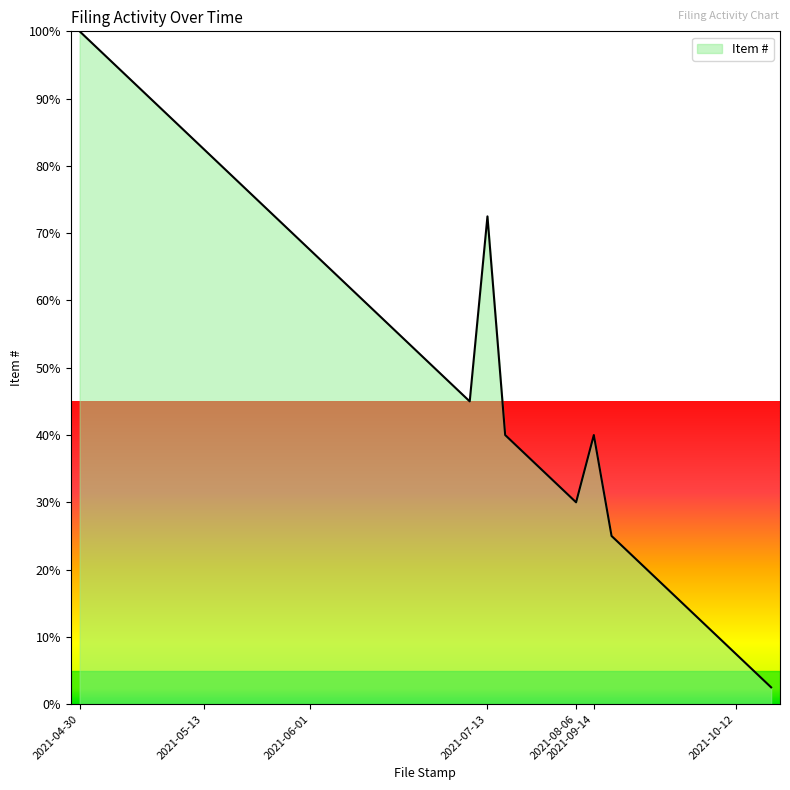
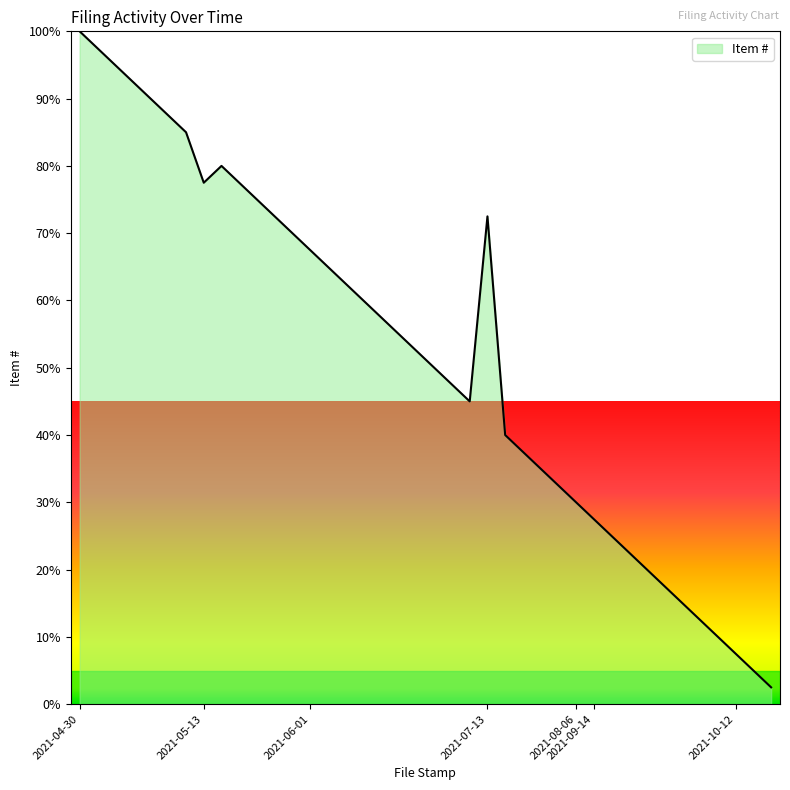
2021-05-13: 83% -> 78%
2021-09-14: 40% -> 28%
